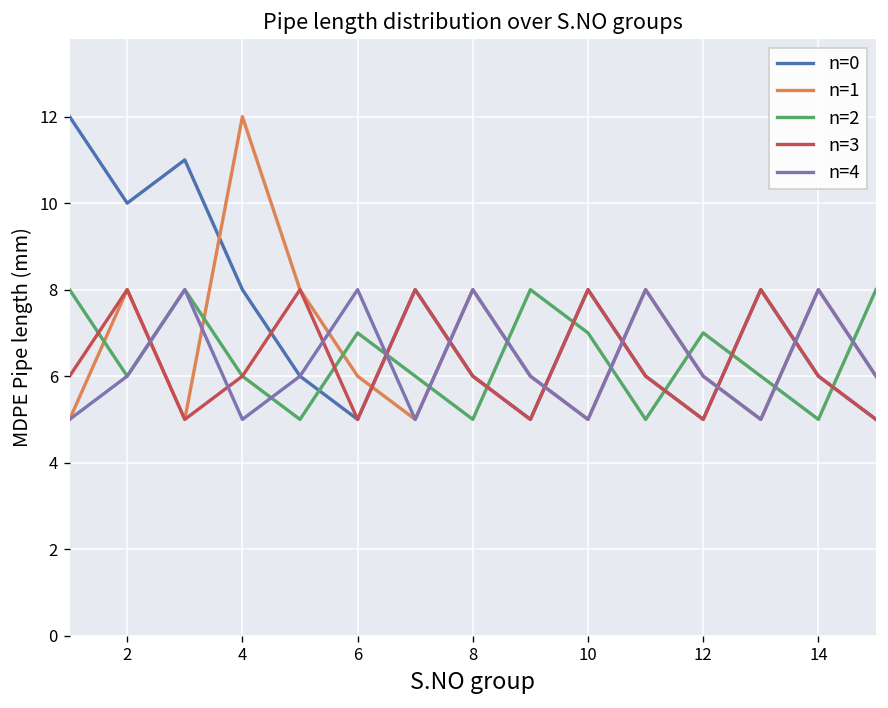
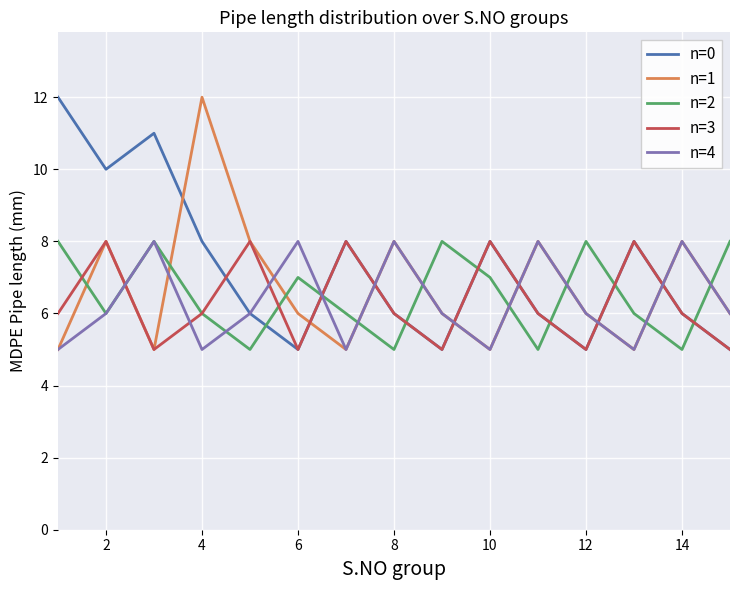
n=2, 12: 7 -> 8
